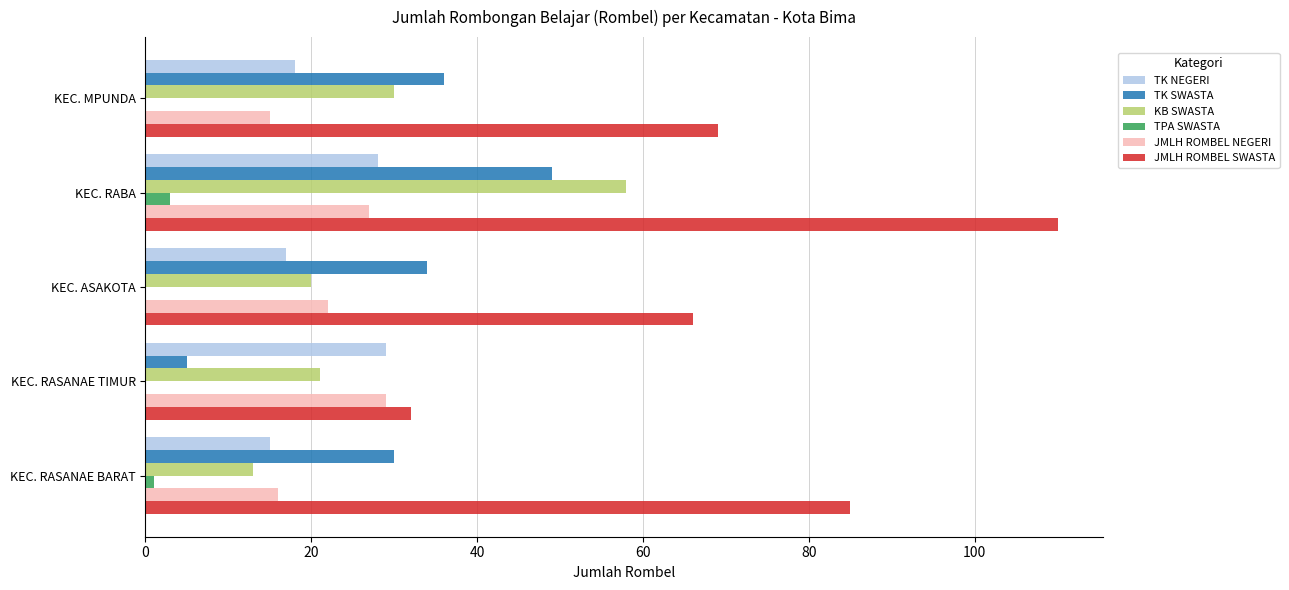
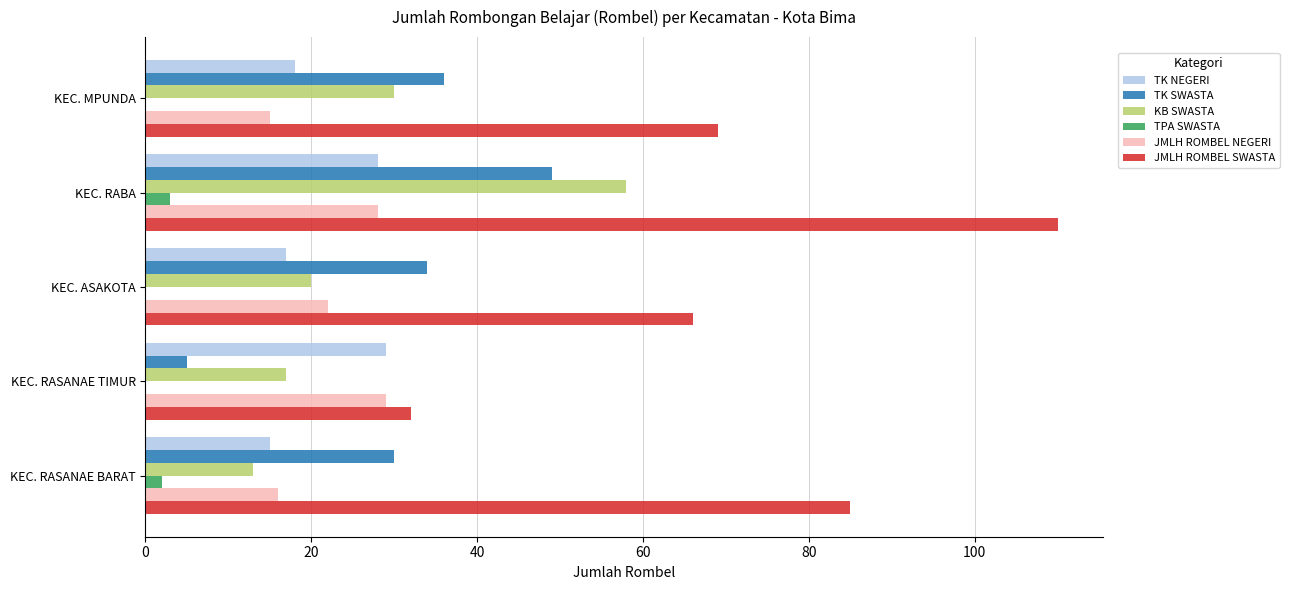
JMLH ROMBEL NEGERI, KEC. RABA: 27 -> 28
KB SWASTA, KEC. RASANAE TIMUR: 21 -> 17
TPA SWASTA, KEC. RASANAE BARAT: 1 -> 2
